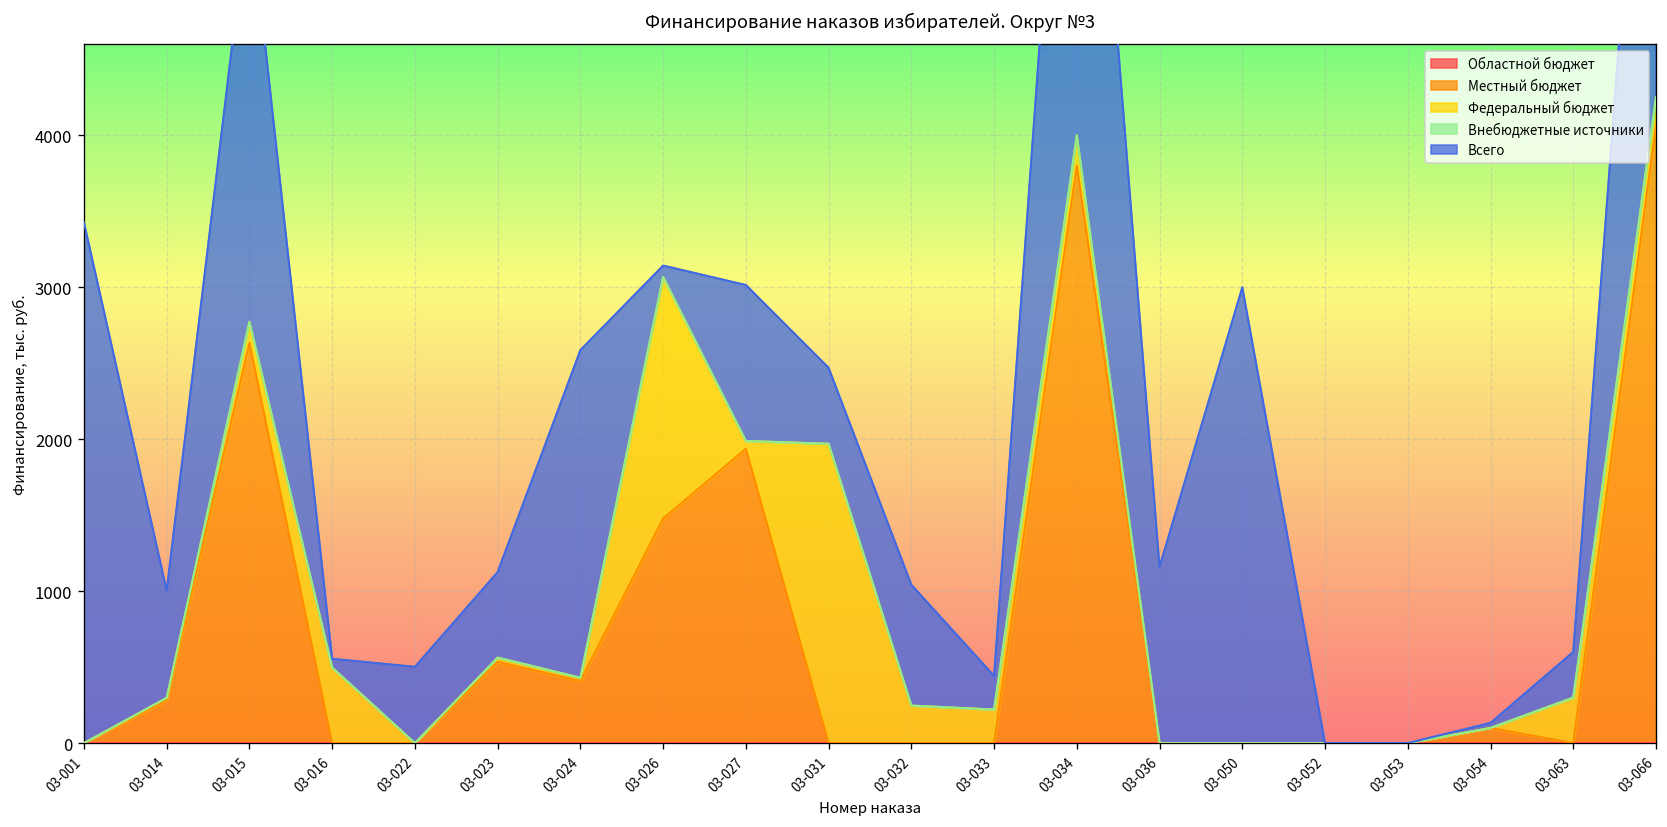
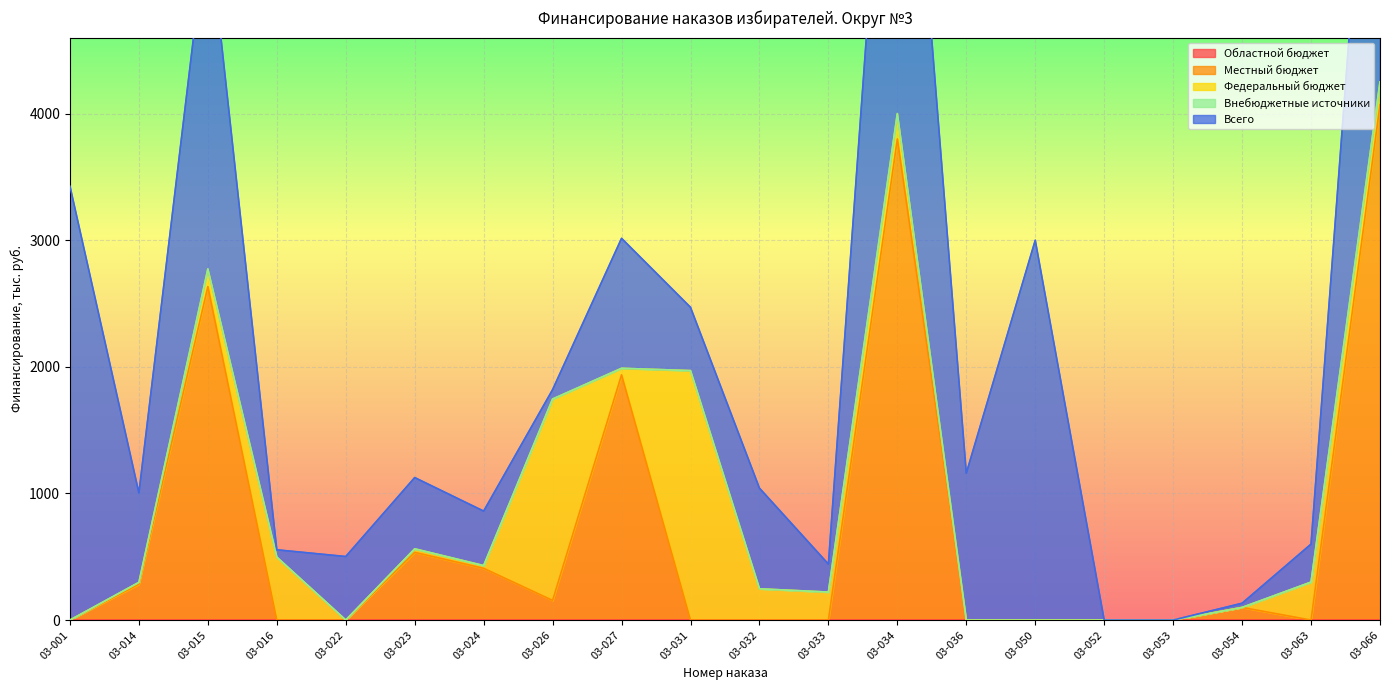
Всего, 03-024: 2160 -> 430
Местный бюджет, 03-026: 1480 -> 160
